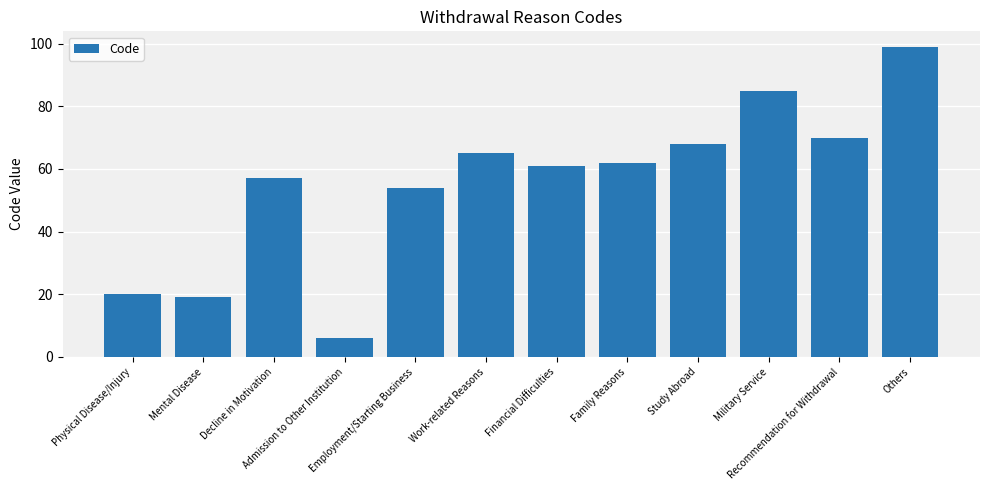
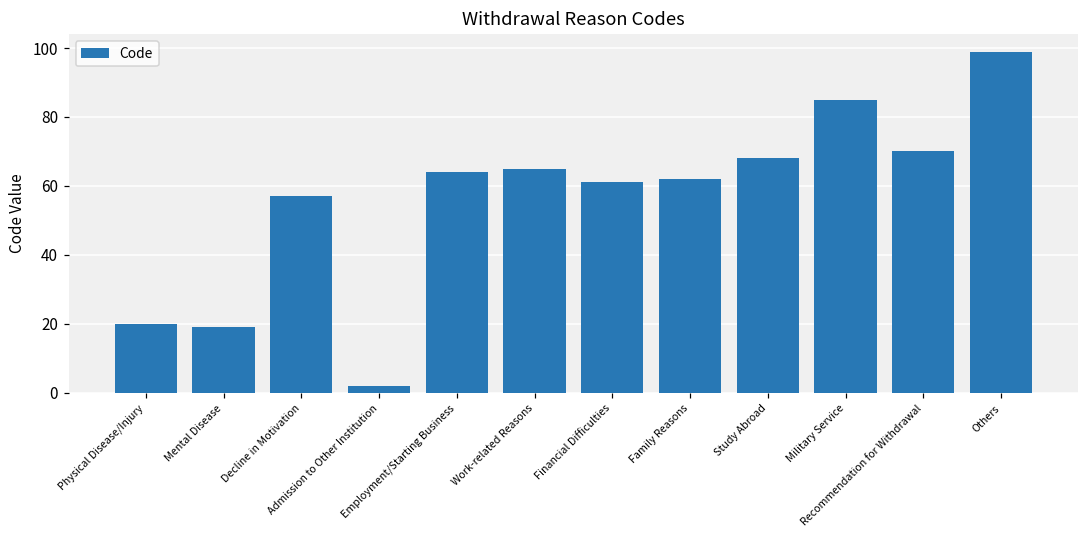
Admission to Other Institution: 6 -> 2
Employment/Starting Business: 54 -> 64
